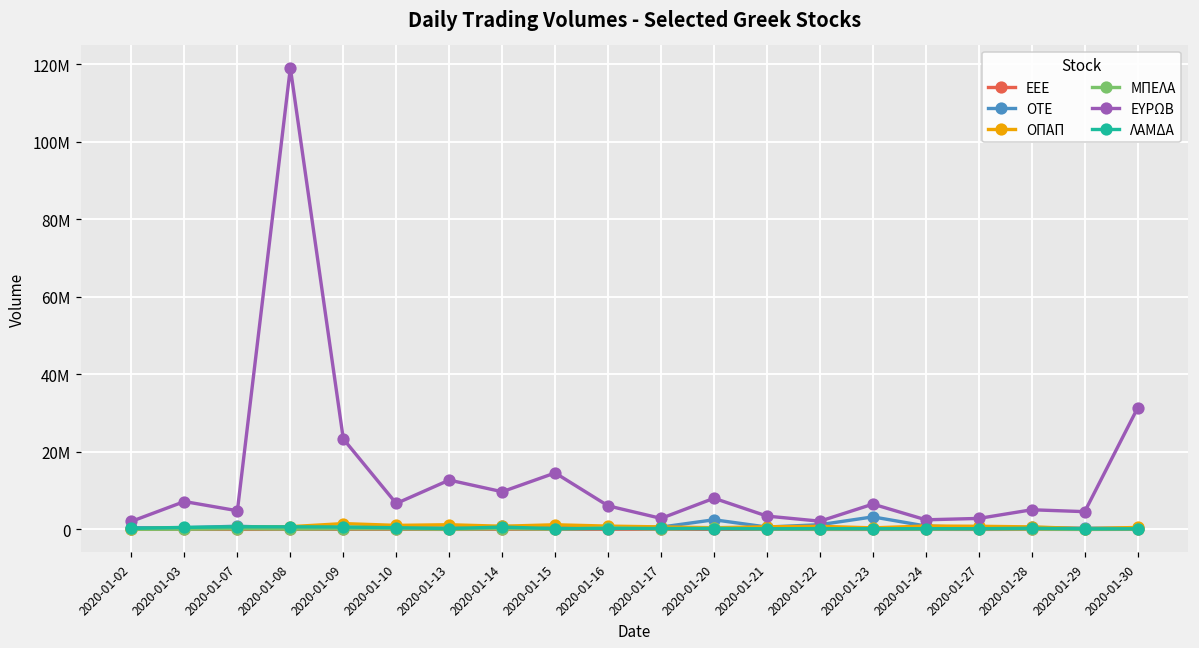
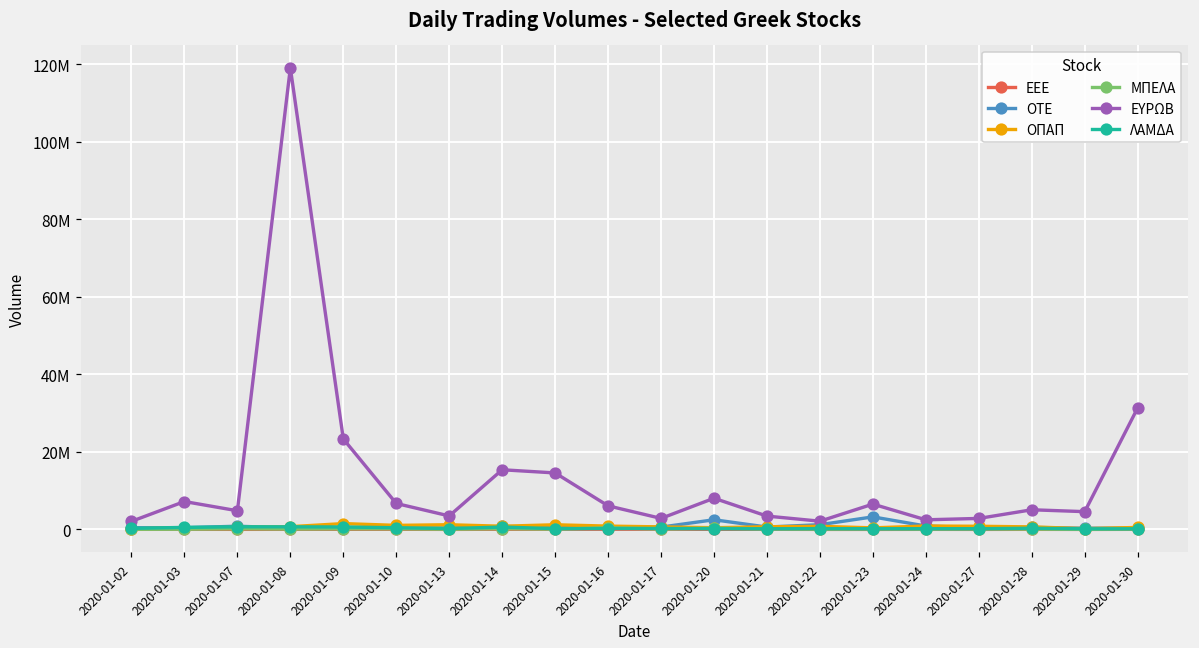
ΕΥΡΩΒ, 2020-01-13: 13000000 -> 3000000
ΕΥΡΩΒ, 2020-01-14: 10000000 -> 15000000
